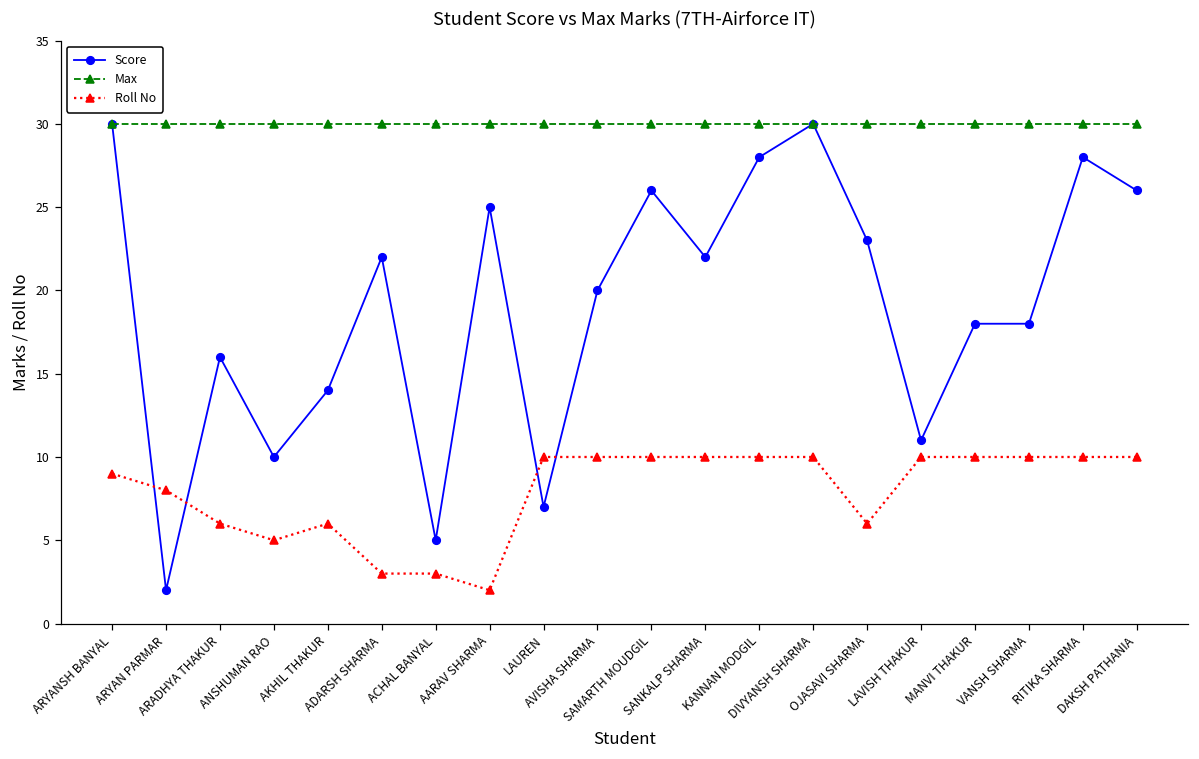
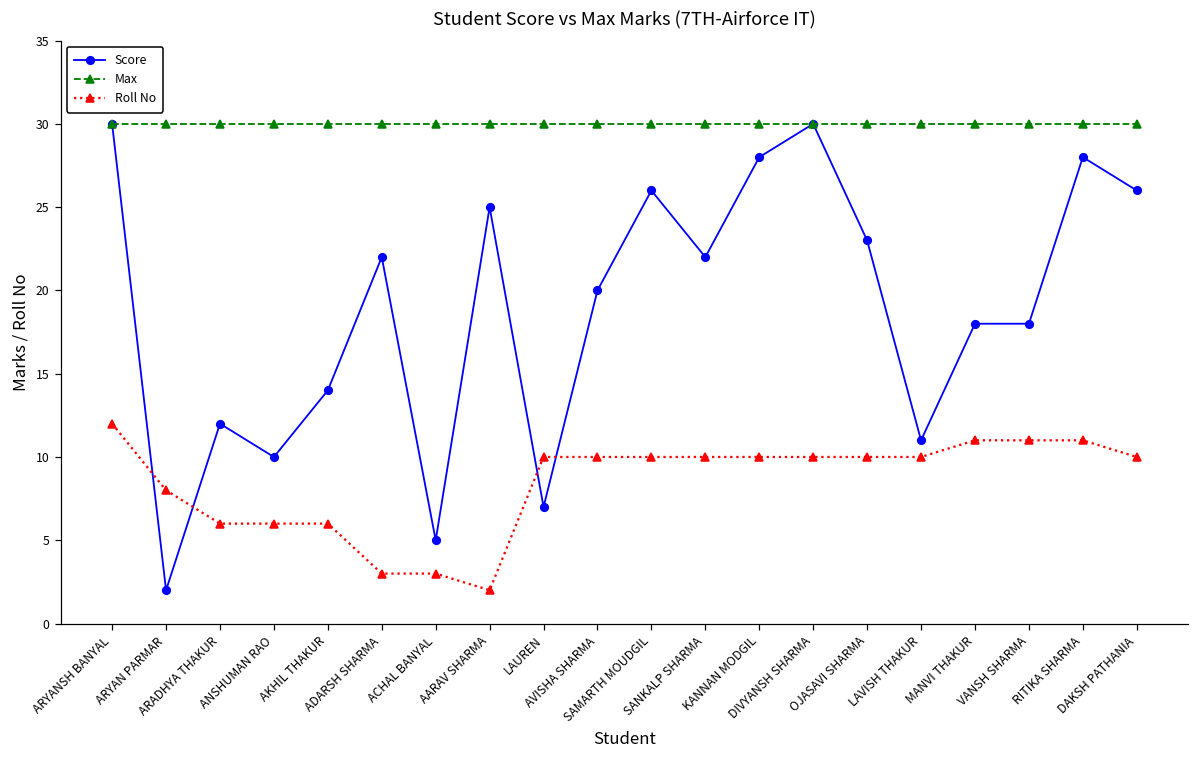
Roll No, ARYANSH BANYAL: 9 -> 12
Score, ARADHYA THAKUR: 16 -> 12
Roll No, ANSHUMAN RAO: 5 -> 6
Roll No, OJASAVI SHARMA: 6 -> 10
Roll No, MANVI THAKUR: 10 -> 11
Roll No, VANSH SHARMA: 10 -> 11
Roll No, RITIKA SHARMA: 10 -> 11
